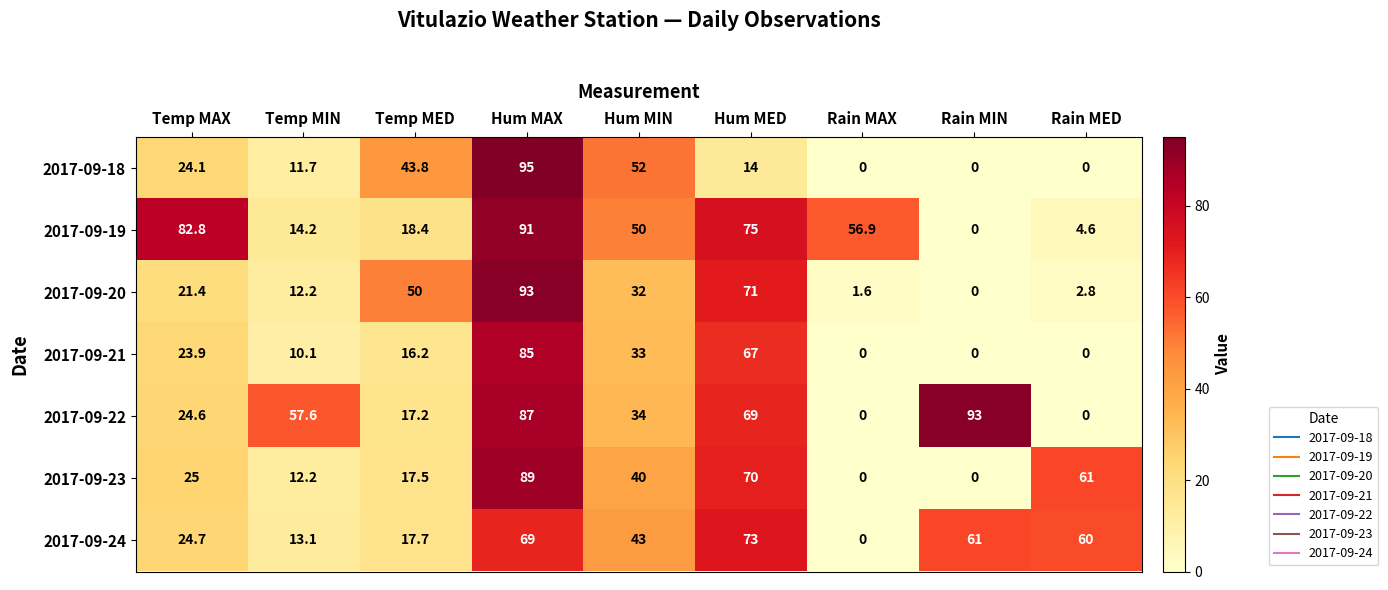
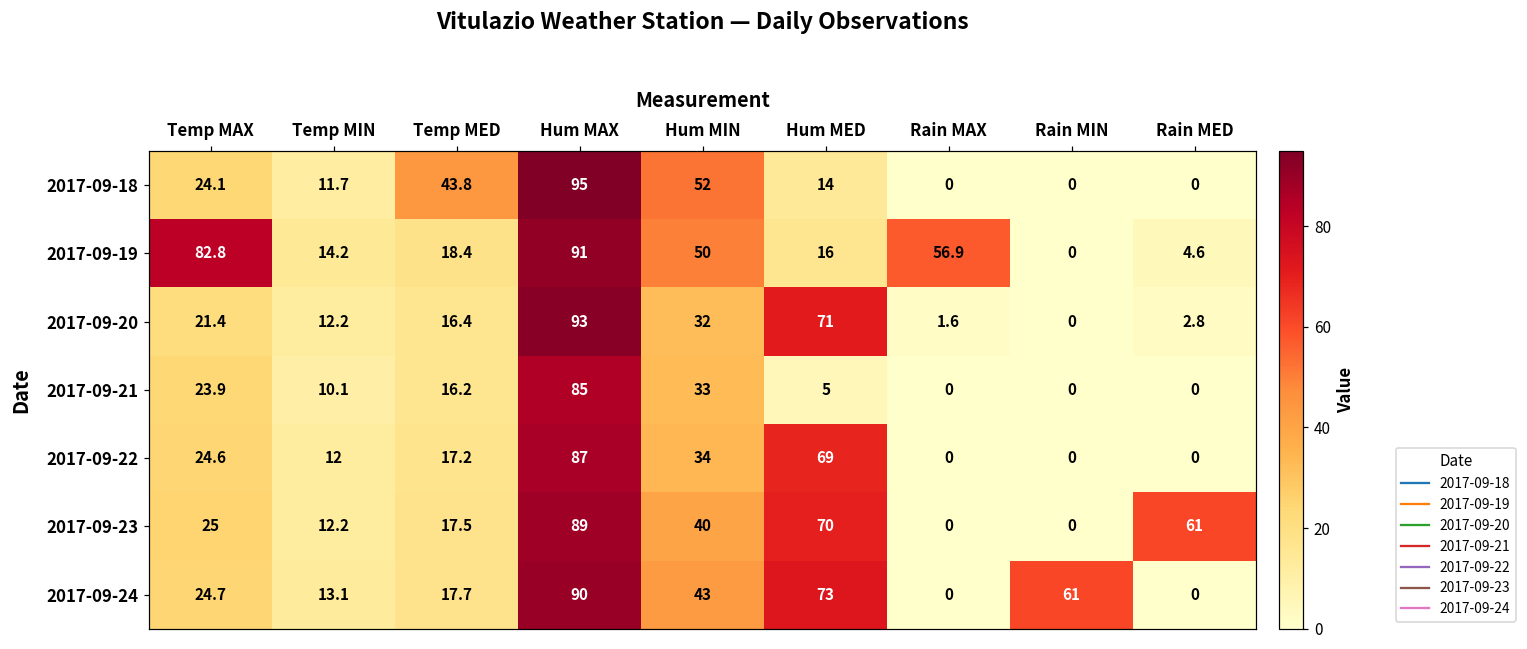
2017-09-19, Hum MED: 75 -> 16
2017-09-20, Temp MED: 50 -> 16.4
2017-09-21, Hum MED: 67 -> 5
2017-09-22, Temp MIN: 57.6 -> 12
2017-09-22, Rain MIN: 93 -> 0
2017-09-24, Hum MAX: 69 -> 90
2017-09-24, Rain MED: 60 -> 0
